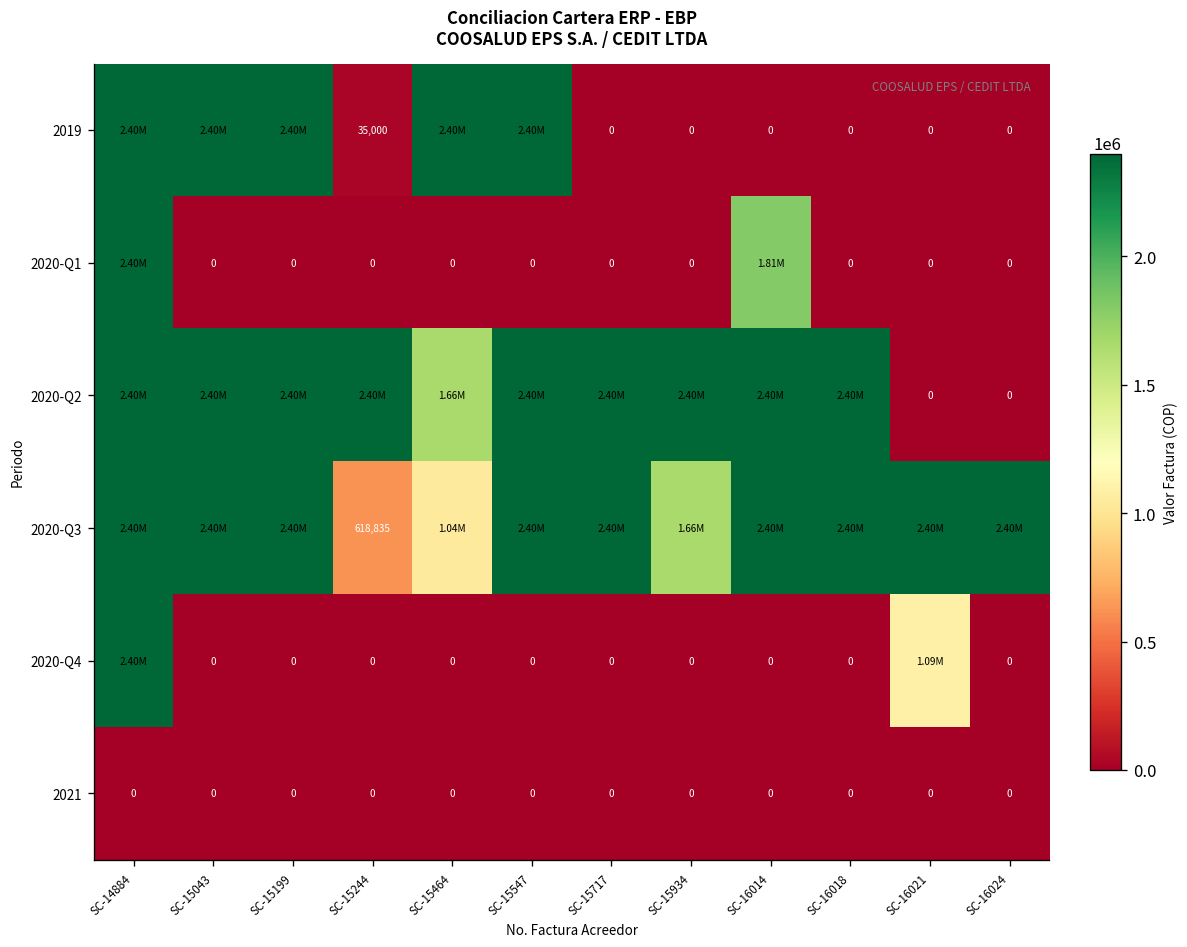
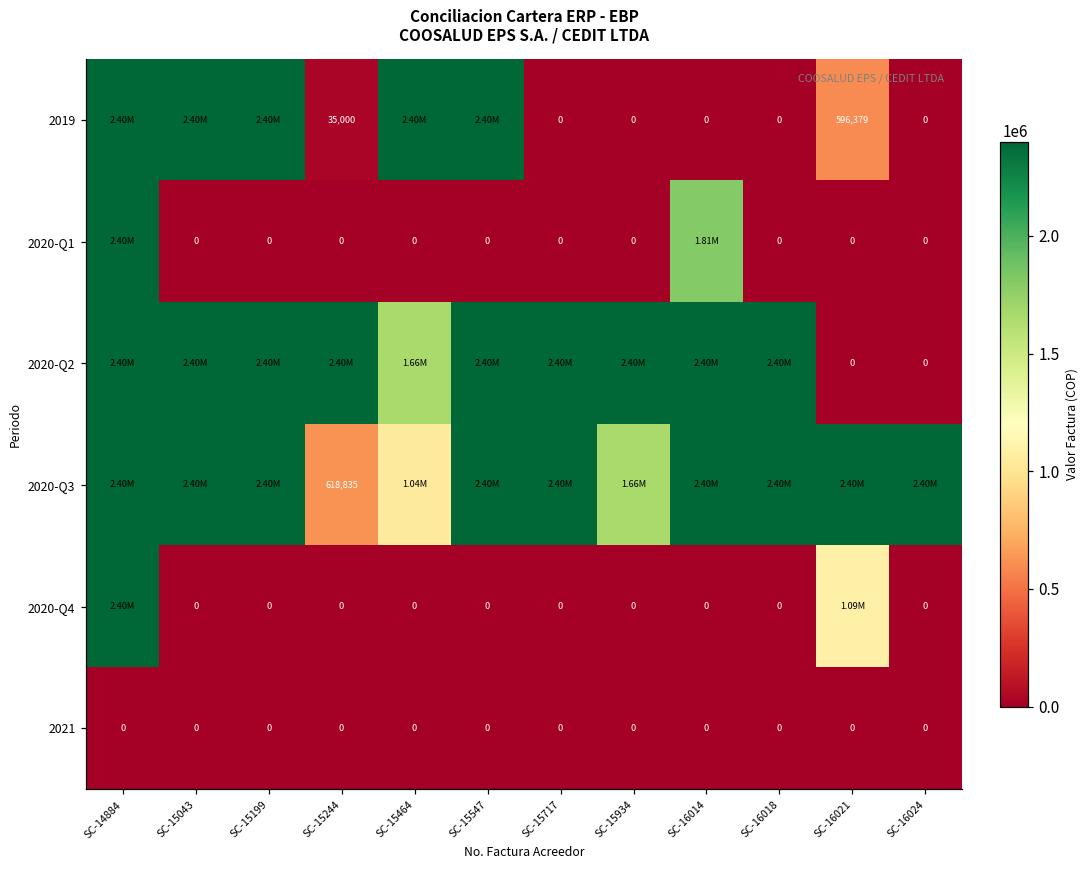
2019, SC-16021: 0 -> 596,379
